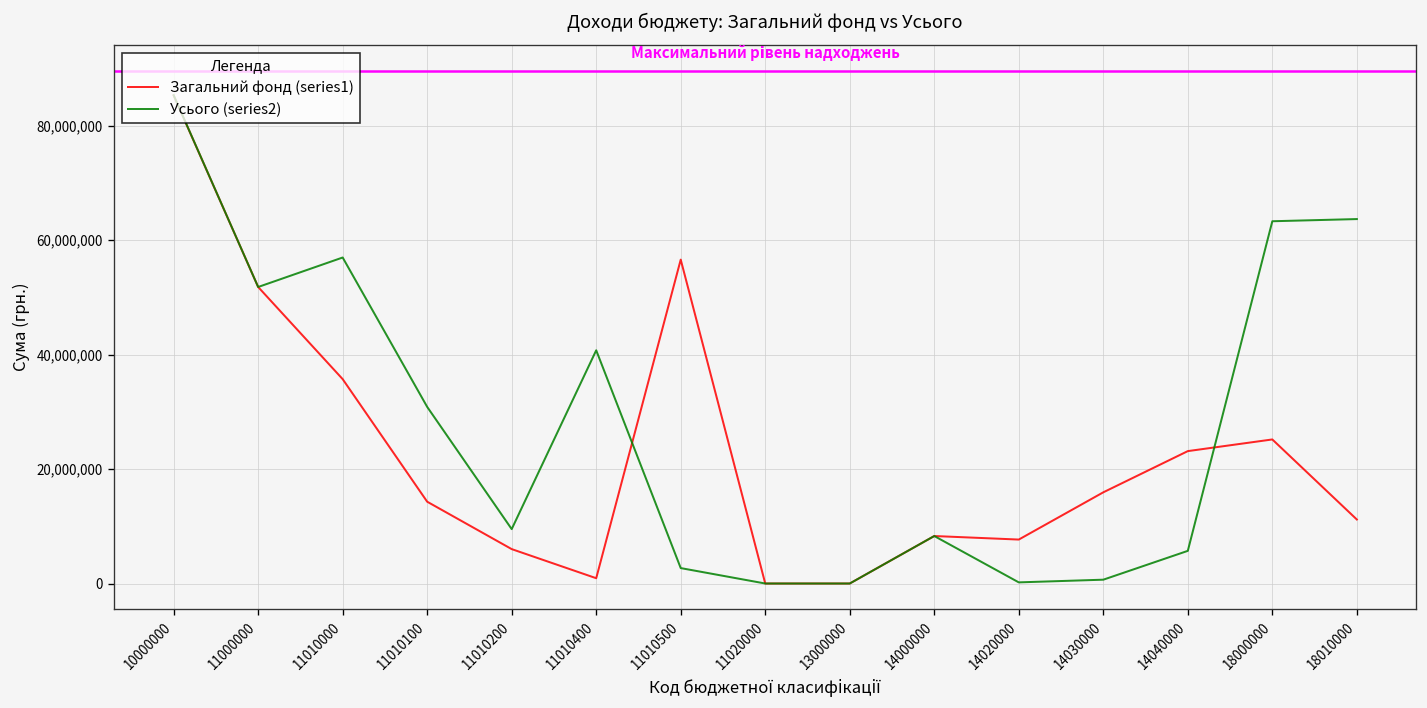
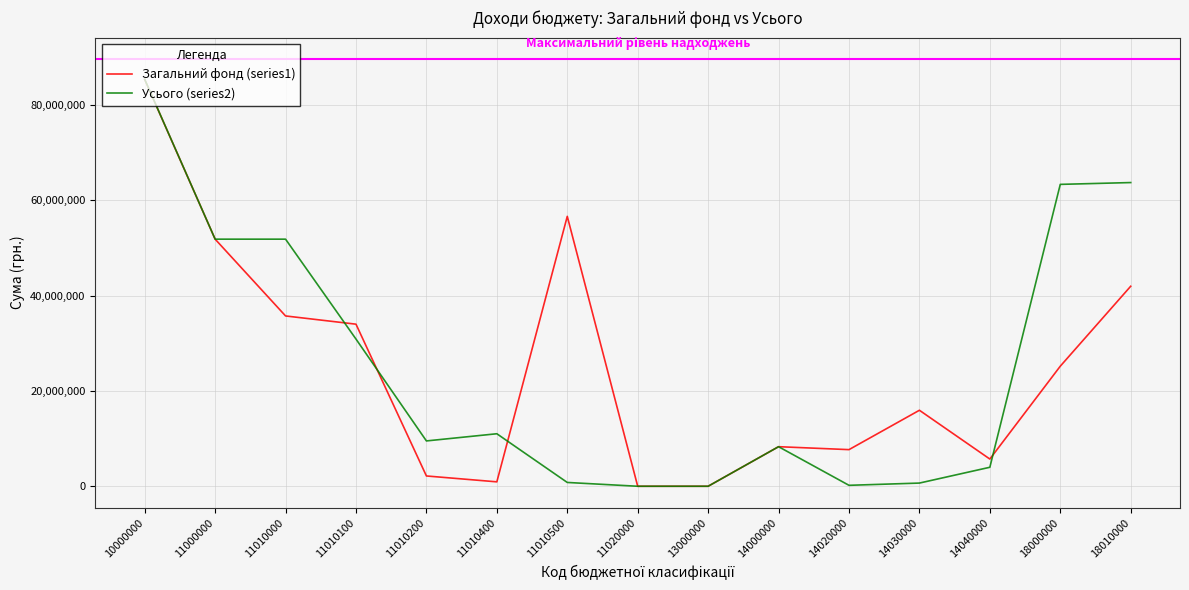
Усього (series2), 11010000: 57,000,000 -> 52,000,000
Загальний фонд (series1), 11010100: 14,000,000 -> 34,000,000
Загальний фонд (series1), 11010200: 6,000,000 -> 2,000,000
Усього (series2), 11010400: 41,000,000 -> 11,000,000
Усього (series2), 11010500: 3,000,000 -> 1,000,000
Загальний фонд (series1), 14040000: 23,000,000 -> 6,000,000
Усього (series2), 14040000: 6,000,000 -> 4,000,000
Загальний фонд (series1), 18010000: 11,000,000 -> 42,000,000
